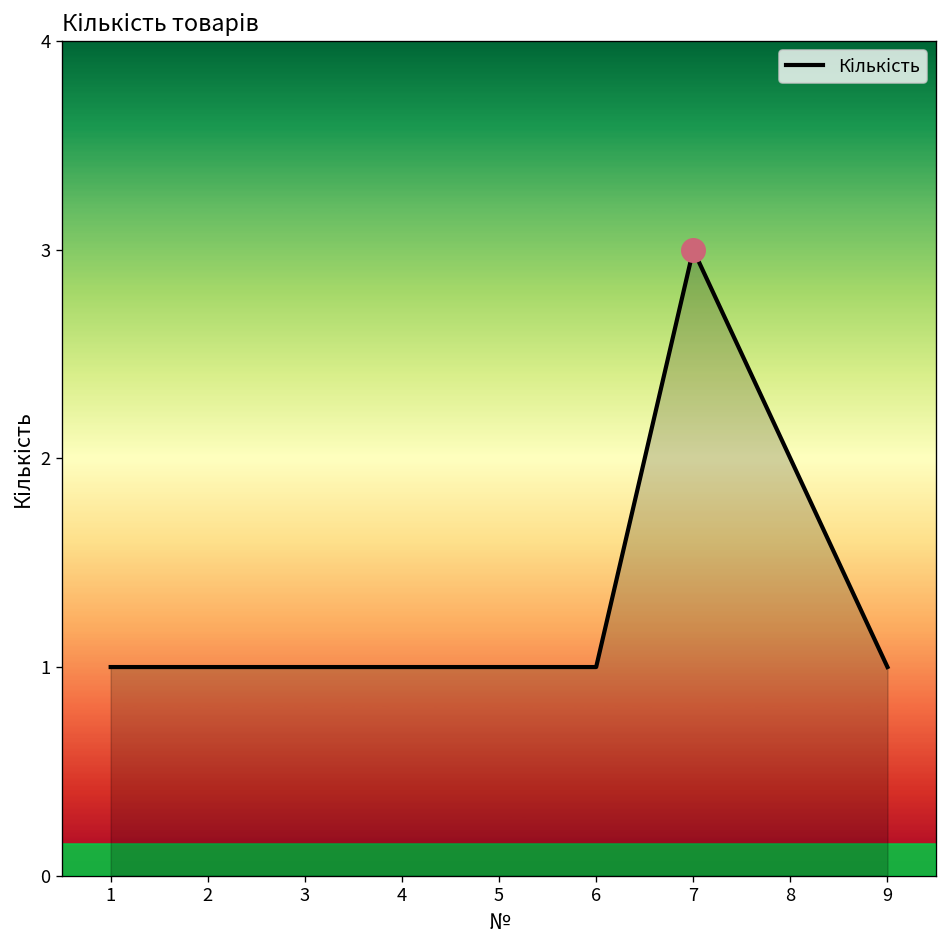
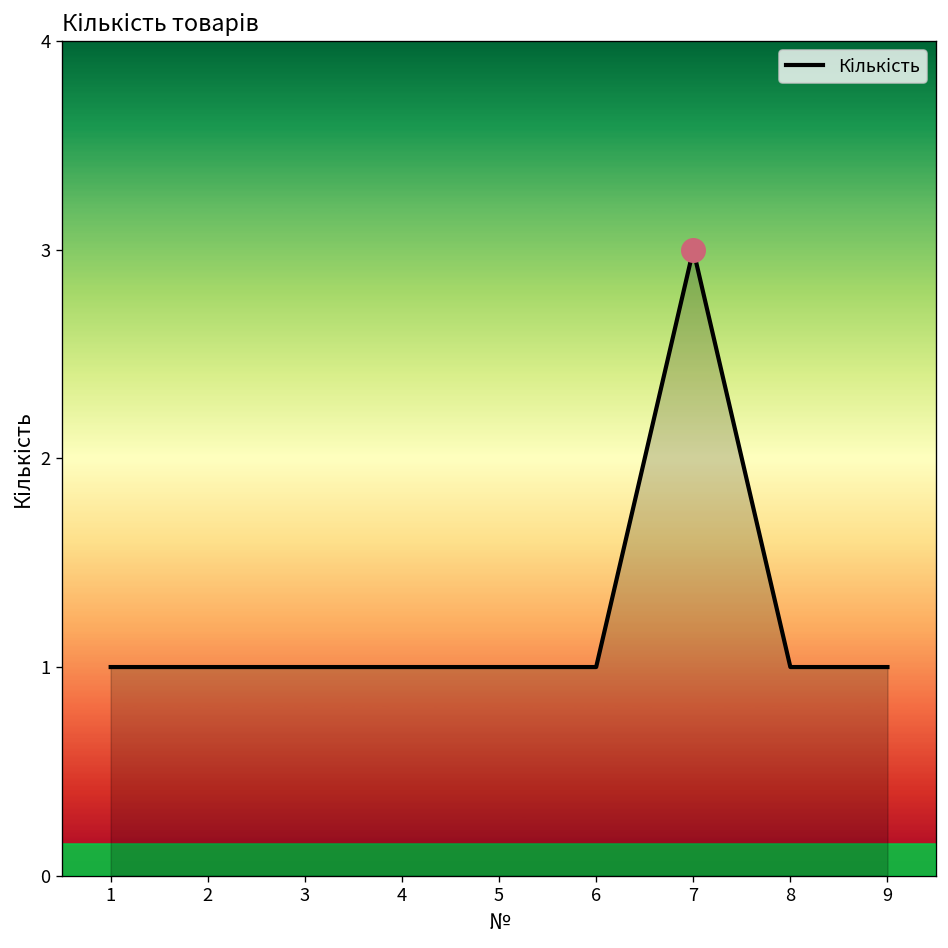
Кількість, 8: 2 -> 1
